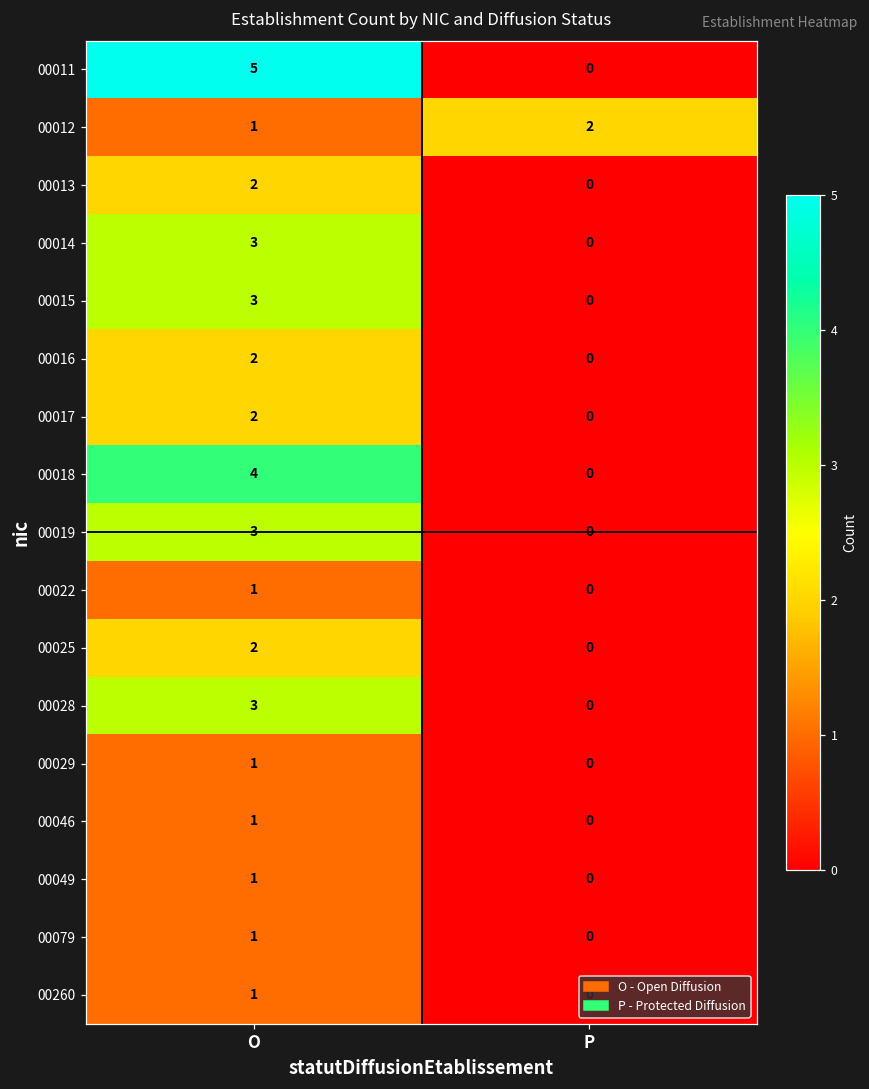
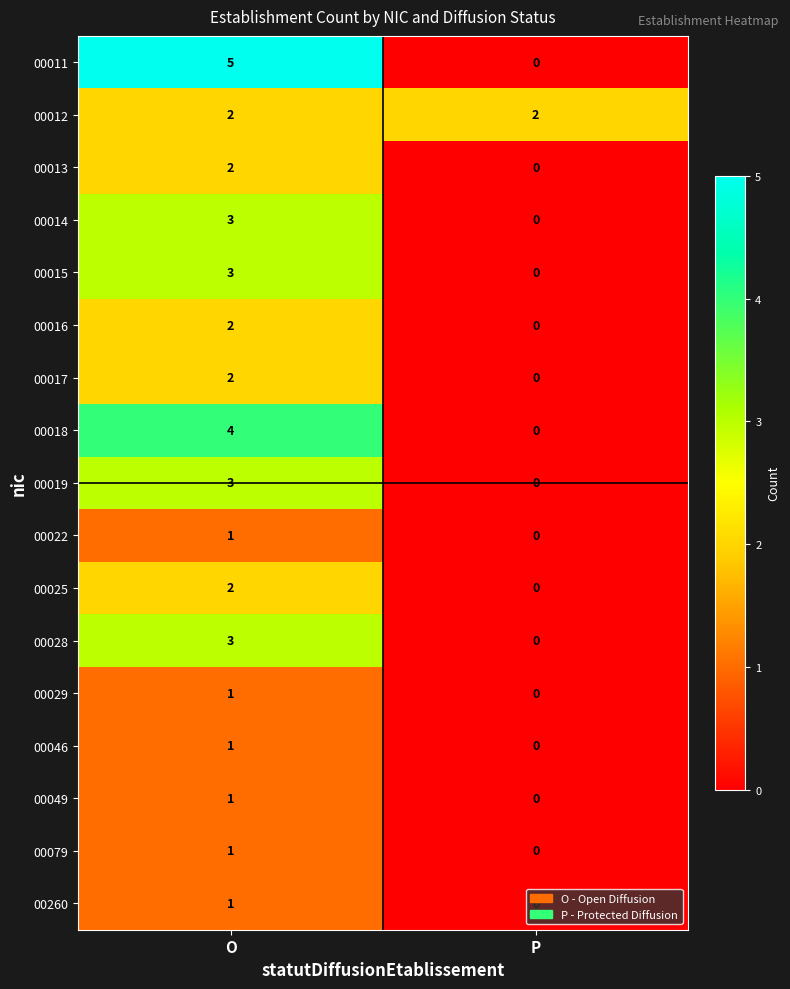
00012, O: 1 -> 2
